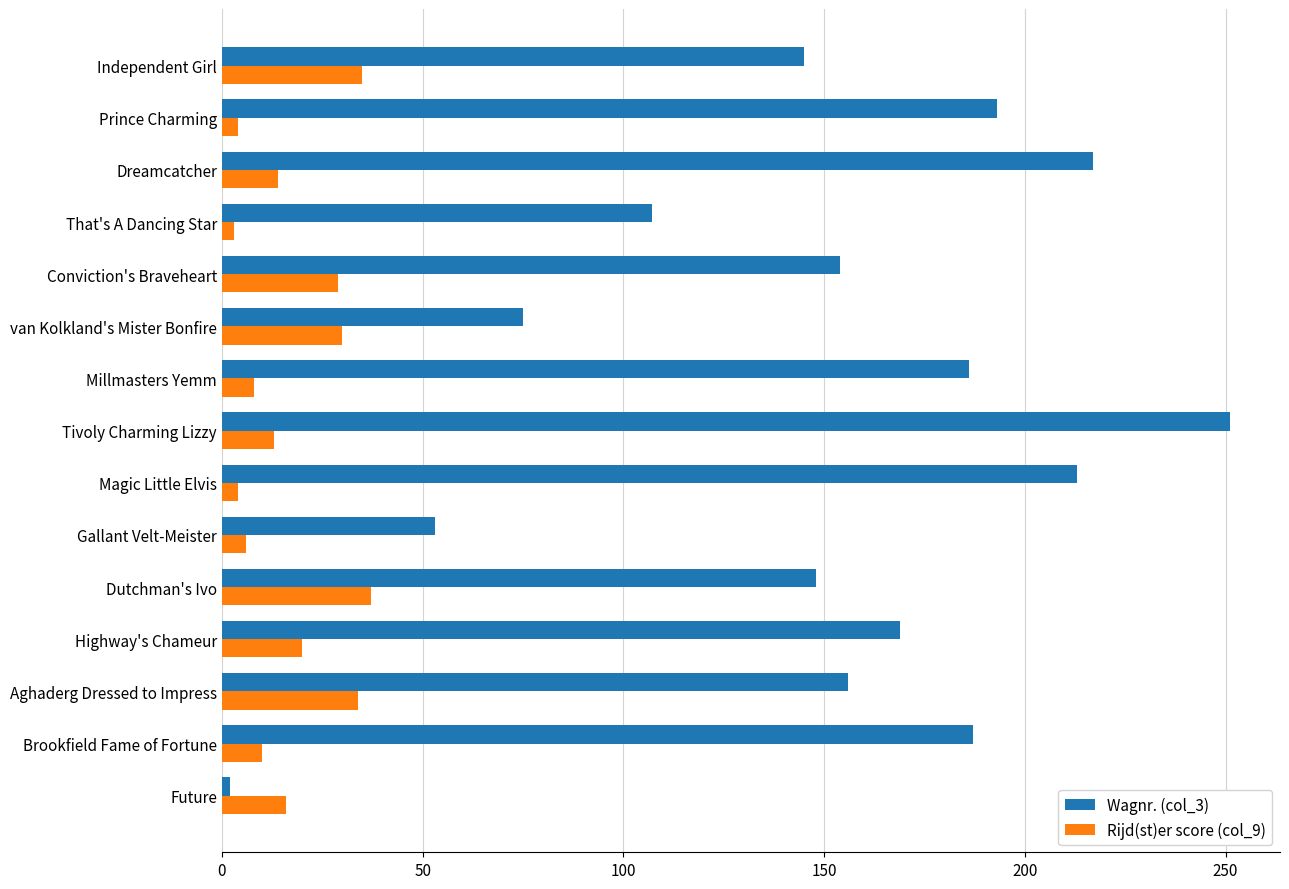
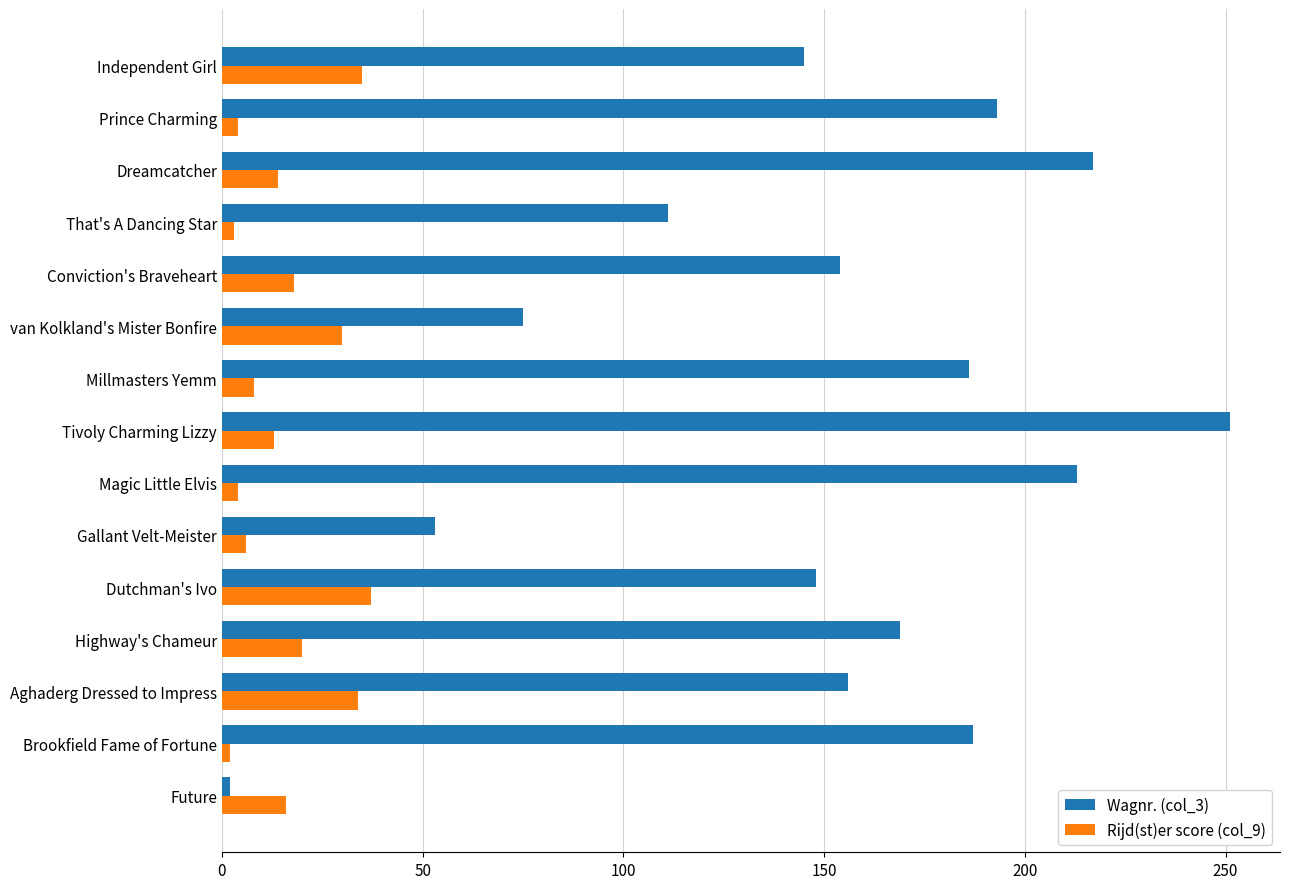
Wagnr. (col_3), That's A Dancing Star: 107 -> 111
Rijd(st)er score (col_9), Conviction's Braveheart: 29 -> 18
Rijd(st)er score (col_9), Brookfield Fame of Fortune: 10 -> 2
